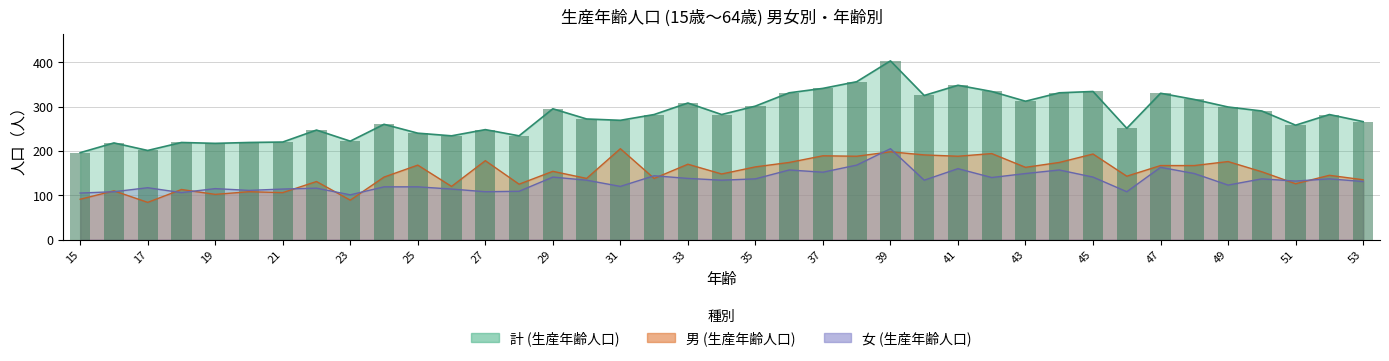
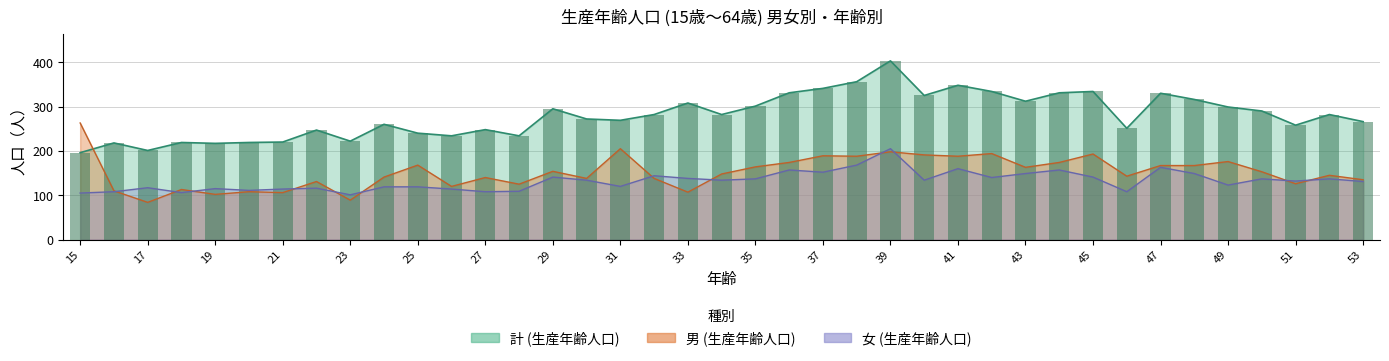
男 (生産年齢人口), 15: 90 -> 260
男 (生産年齢人口), 27: 180 -> 140
男 (生産年齢人口), 33: 170 -> 110
